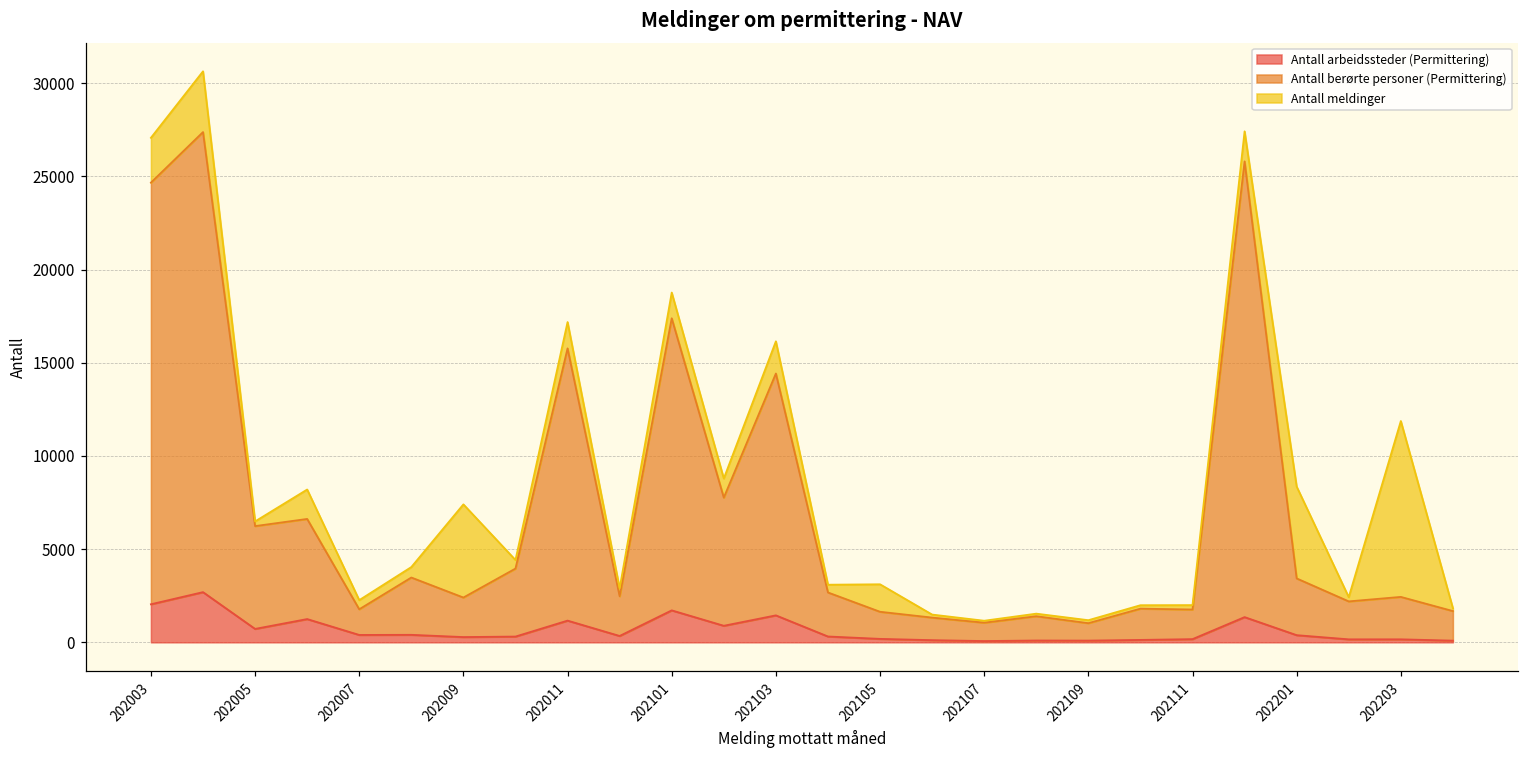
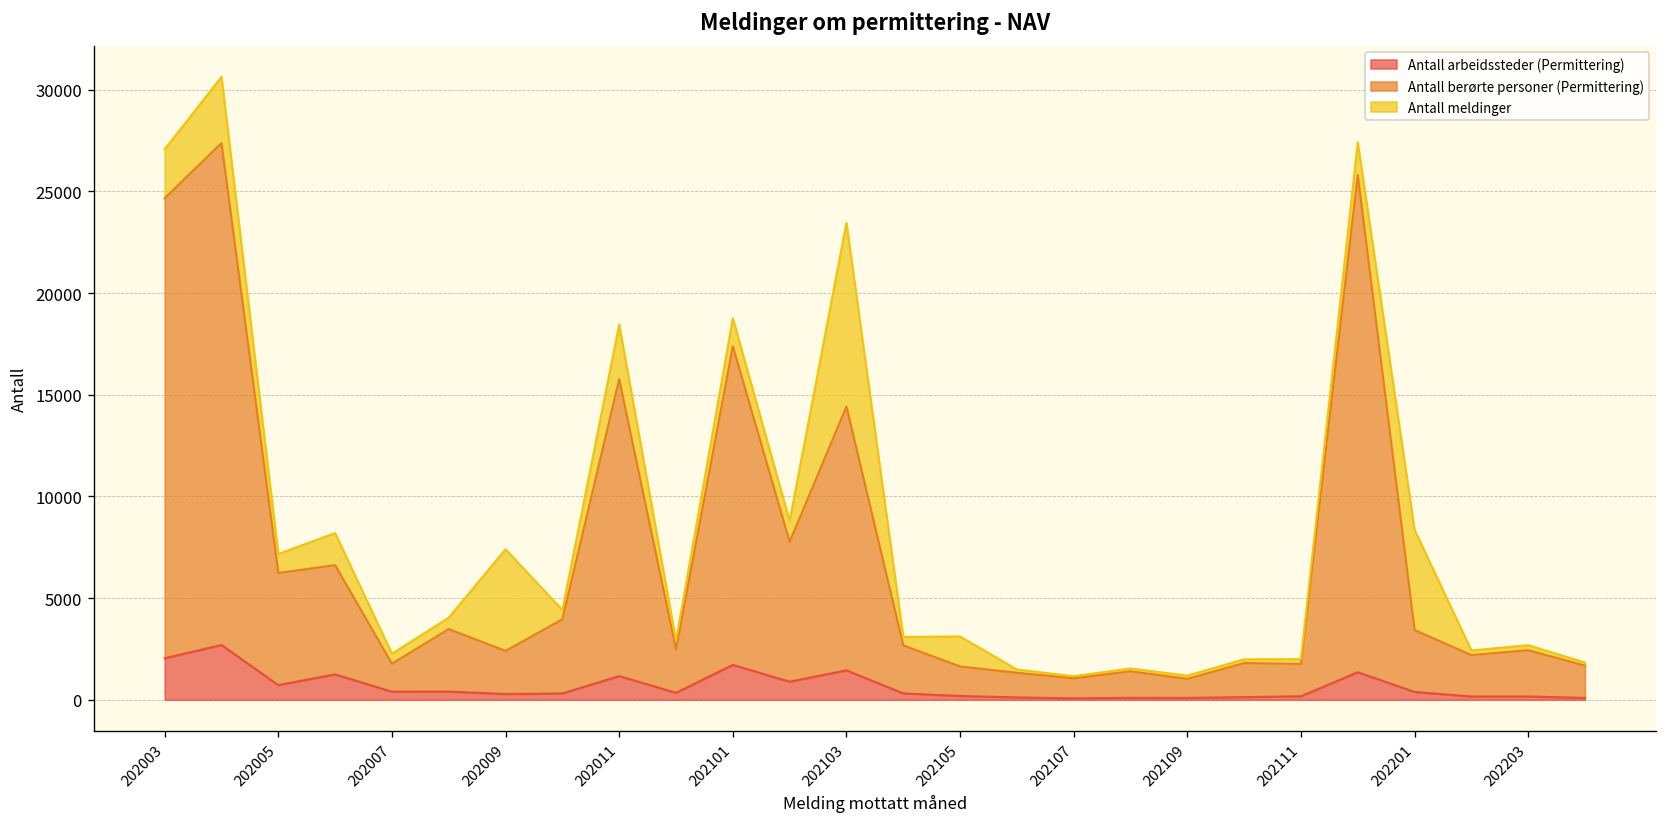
Antall meldinger, 202005: 300 -> 900
Antall meldinger, 202011: 1400 -> 2700
Antall meldinger, 202103: 1700 -> 9000
Antall meldinger, 202203: 9400 -> 300
